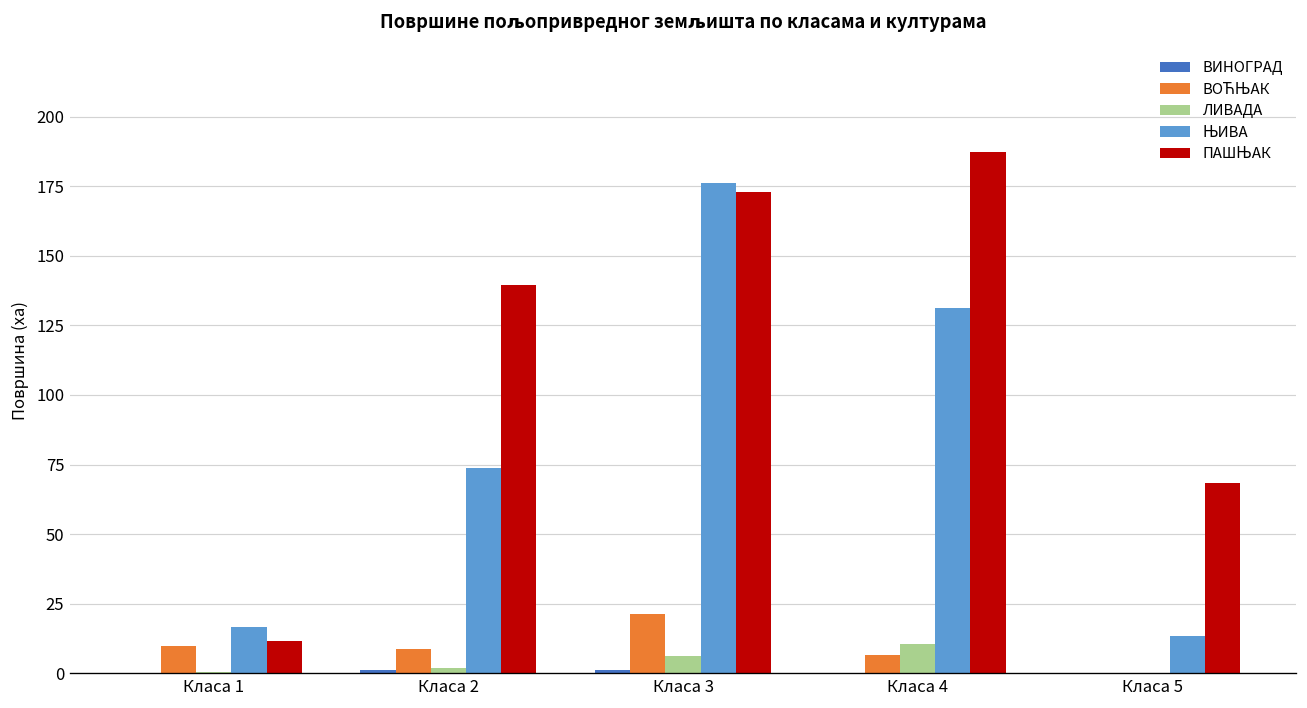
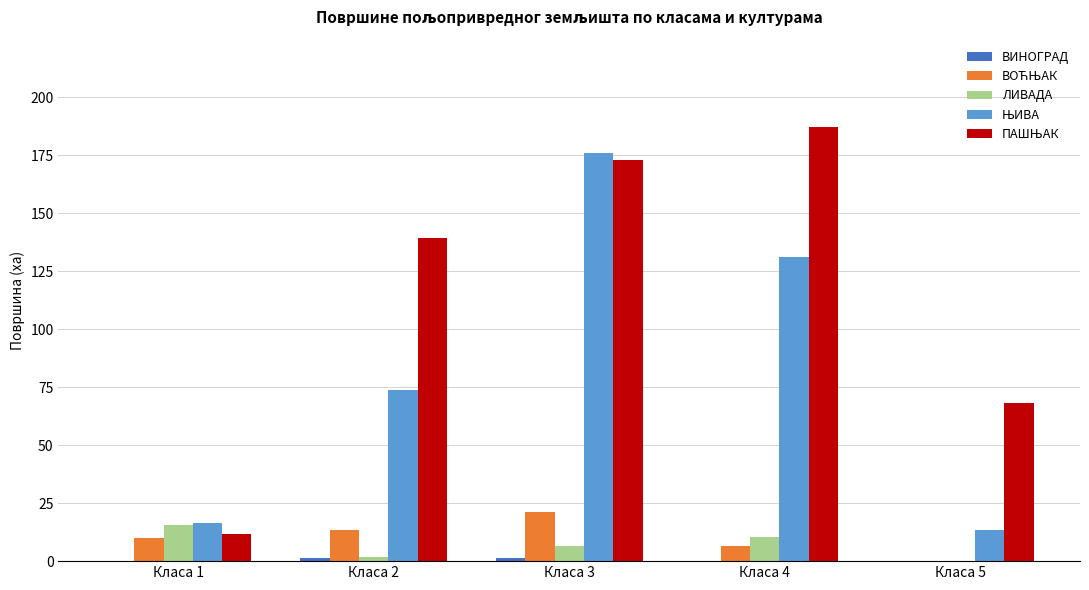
ЛИВАДА, Класа 1: 0 -> 16
ВОЋЊАК, Класа 2: 9 -> 13
